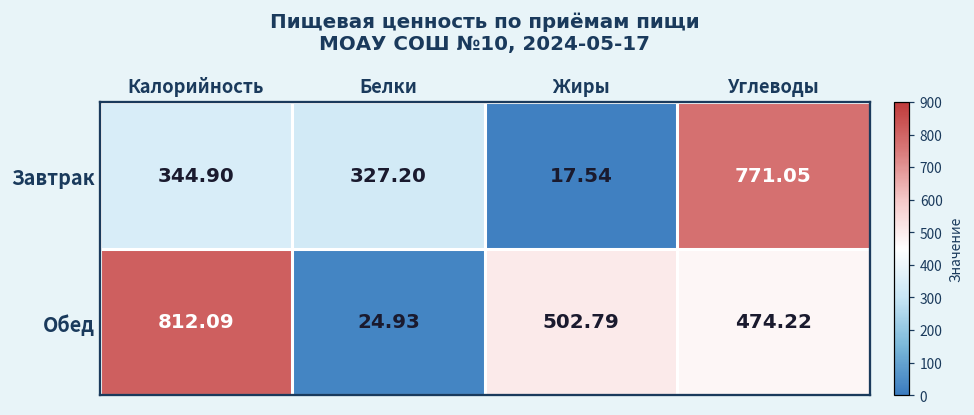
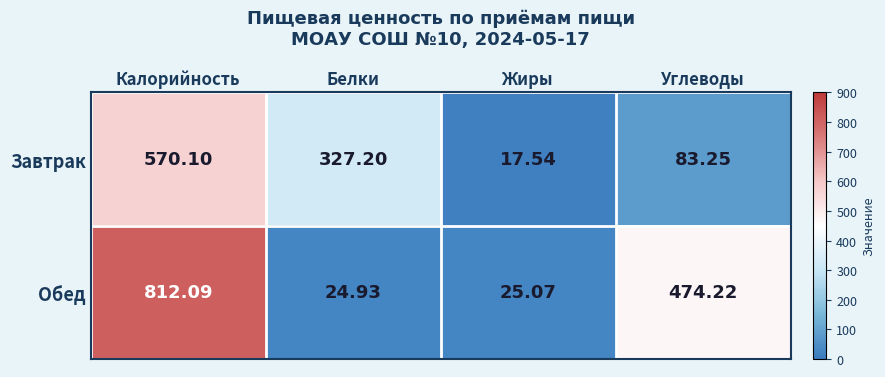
Завтрак, Калорийность: 344.90 -> 570.10
Завтрак, Углеводы: 771.05 -> 83.25
Обед, Жиры: 502.79 -> 25.07
